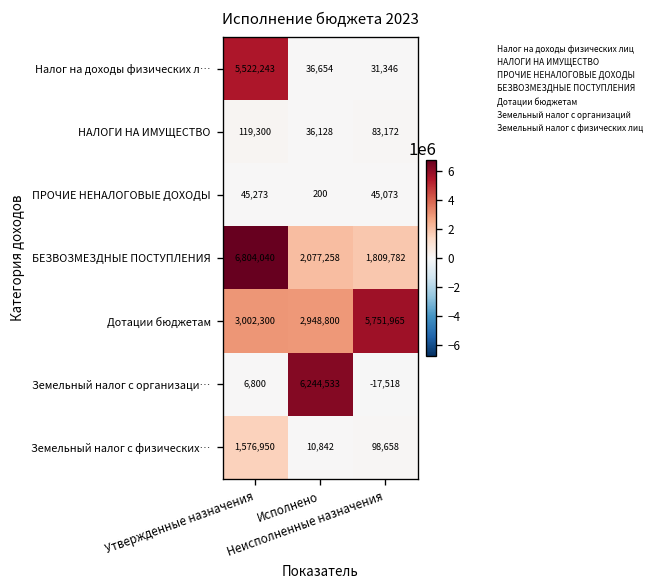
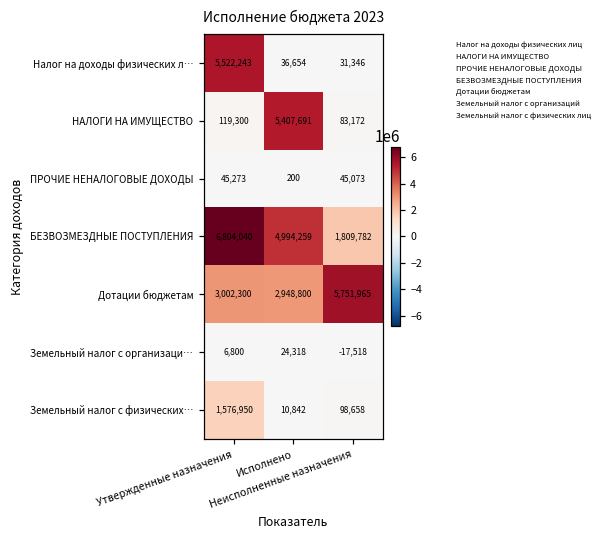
НАЛОГИ НА ИМУЩЕСТВО, Исполнено: 36,128 -> 5,407,691
БЕЗВОЗМЕЗДНЫЕ ПОСТУПЛЕНИЯ, Исполнено: 2,077,258 -> 4,994,259
Земельный налог с организаци…, Исполнено: 6,244,533 -> 24,318
